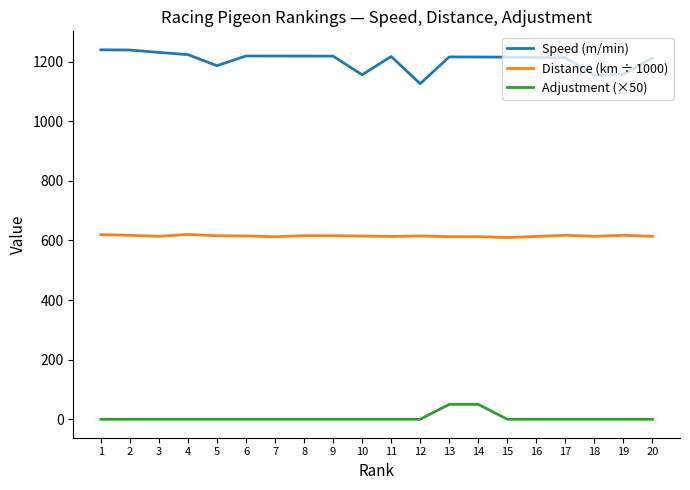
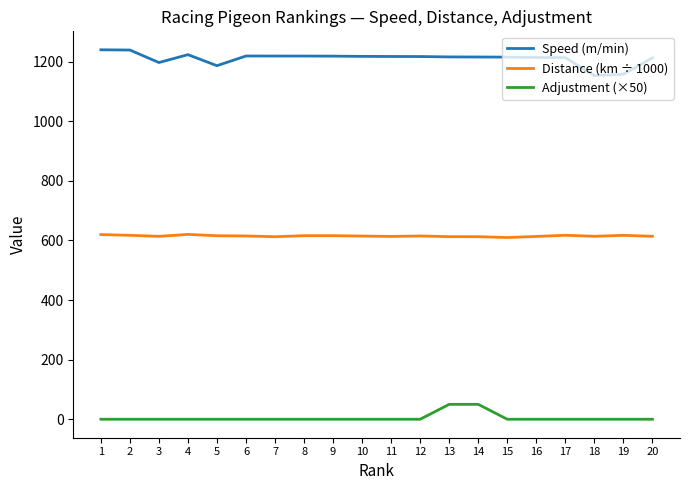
Speed (m/min), 3: 1230 -> 1200
Speed (m/min), 10: 1160 -> 1220
Speed (m/min), 12: 1130 -> 1220
